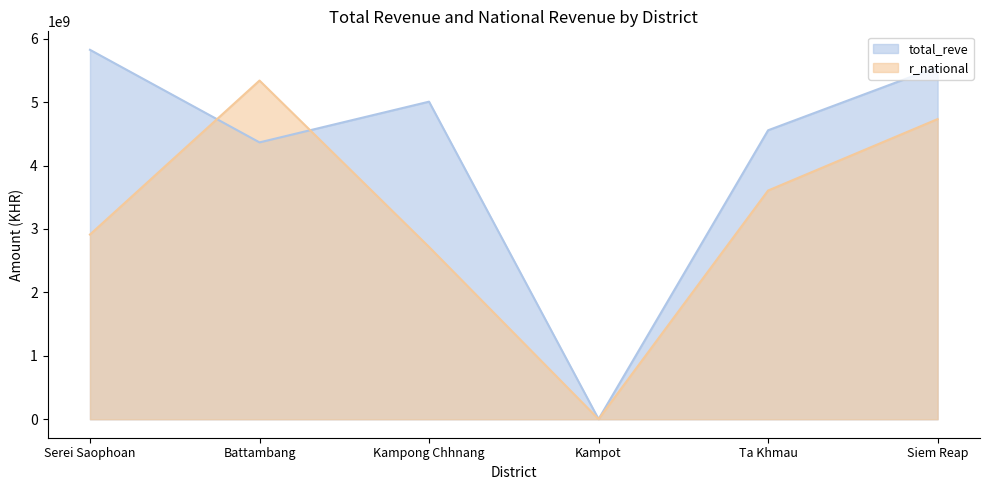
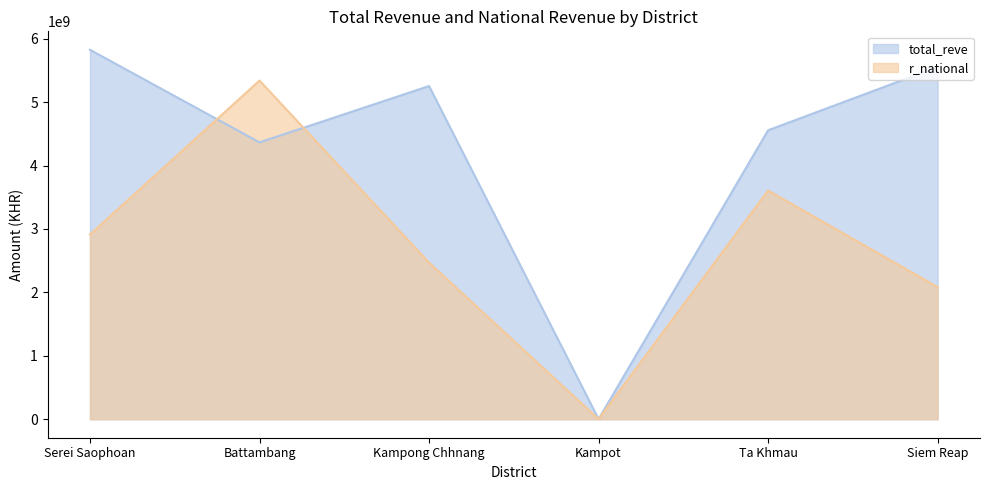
total_reve, Kampong Chhnang: 5000000000 -> 5300000000
r_national, Kampong Chhnang: 2700000000 -> 2500000000
r_national, Siem Reap: 4700000000 -> 2100000000
